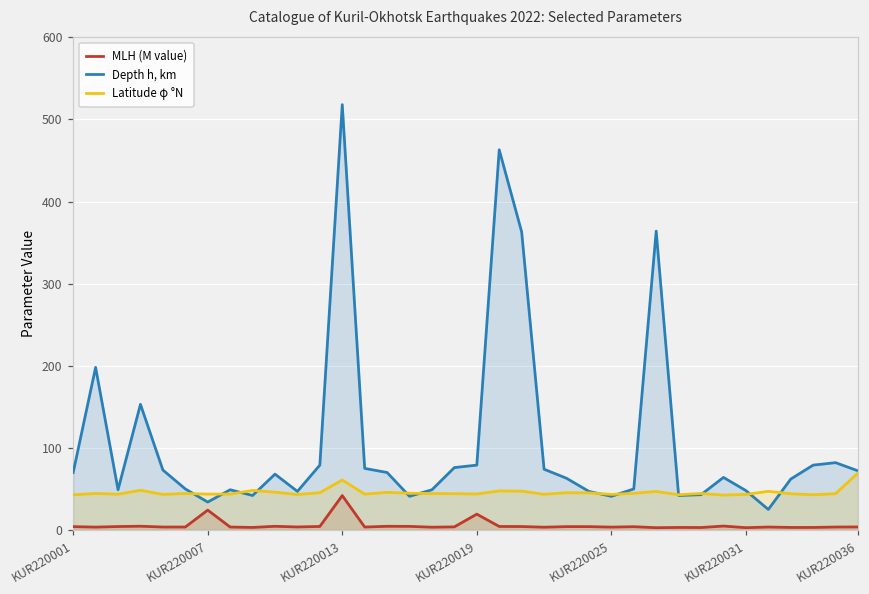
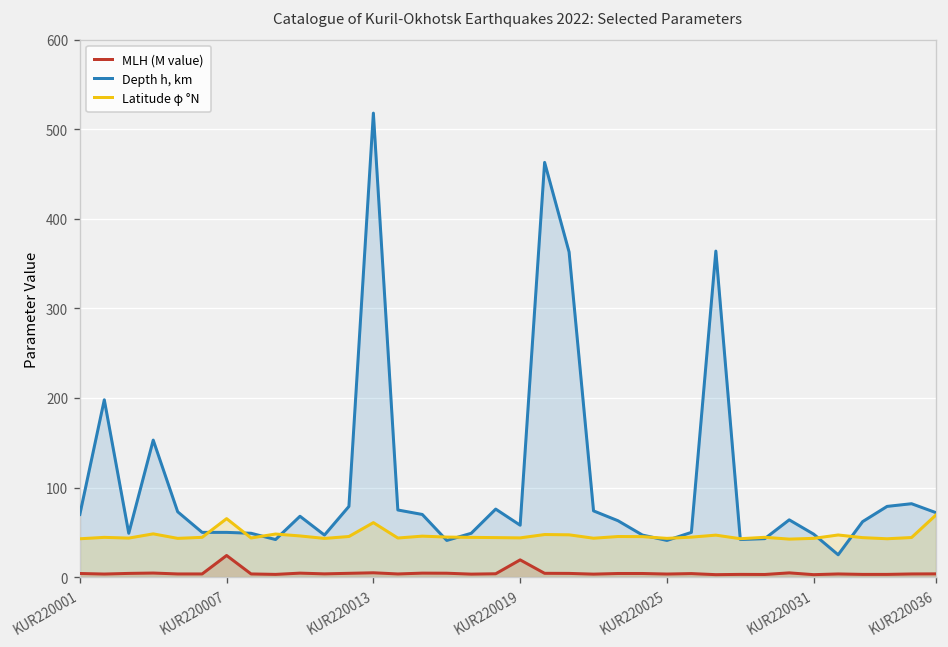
Depth h, km, KUR220007: 30 -> 50
Latitude φ °N, KUR220007: 40 -> 70
MLH (M value), KUR220013: 40 -> 0
Depth h, km, KUR220019: 80 -> 60
